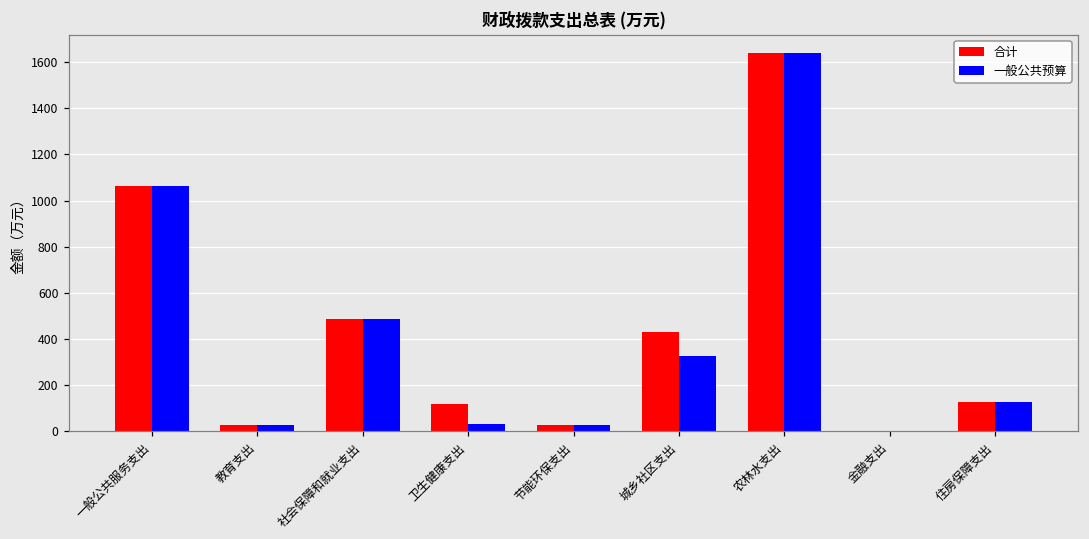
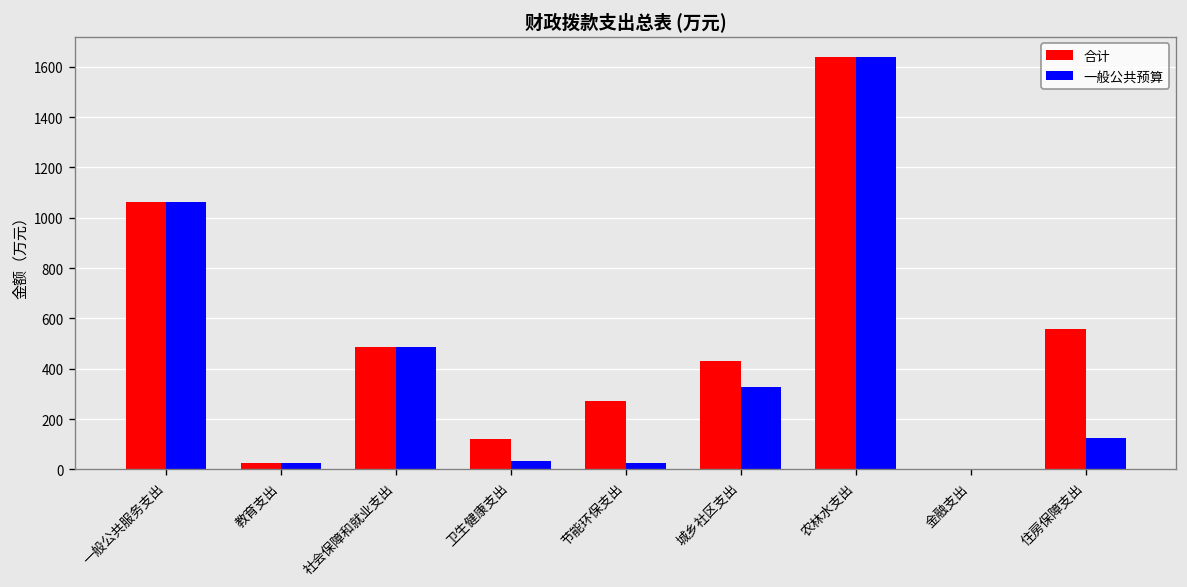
合计, 节能环保支出: 30 -> 270
合计, 住房保障支出: 120 -> 560
